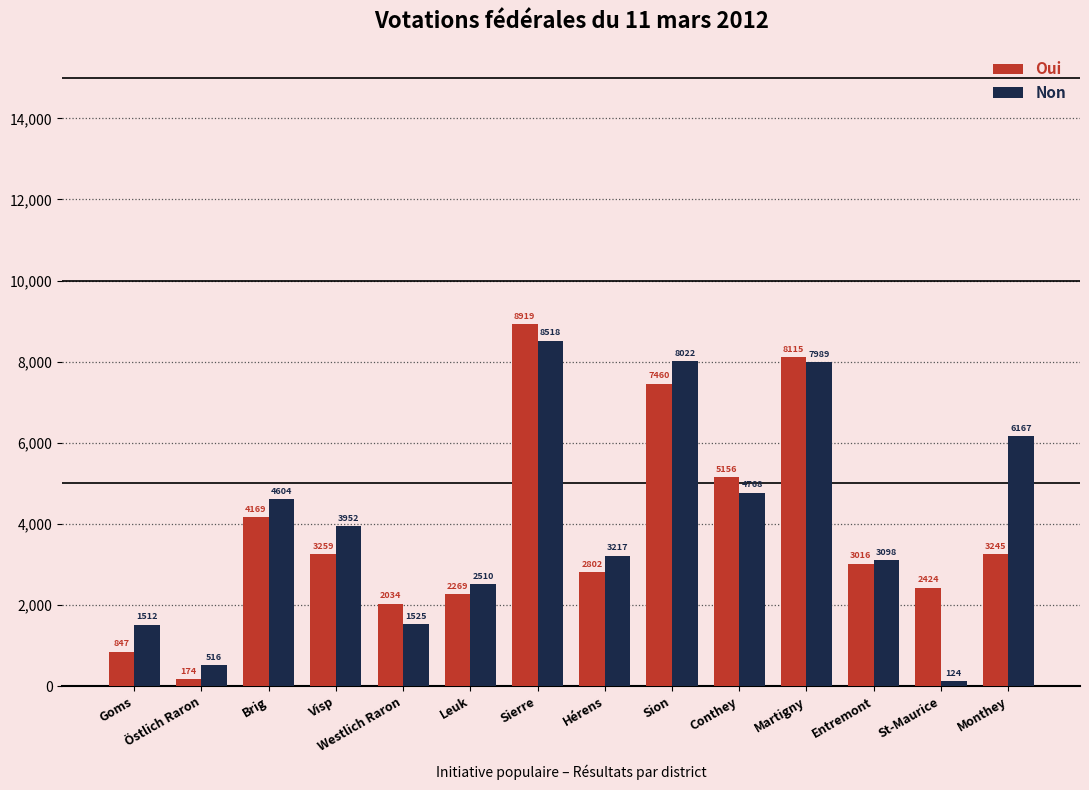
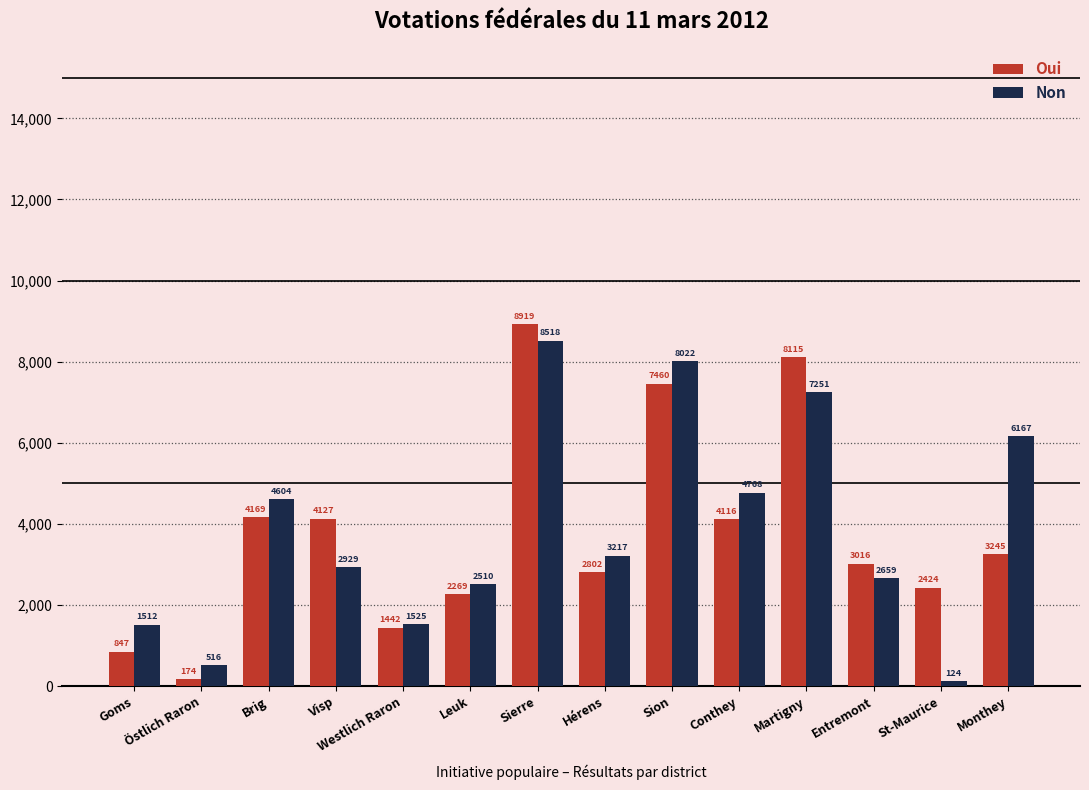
Oui, Visp: 3259 -> 4127
Non, Visp: 3952 -> 2929
Oui, Westlich Raron: 2034 -> 1442
Oui, Conthey: 5156 -> 4116
Non, Martigny: 7989 -> 7251
Non, Entremont: 3098 -> 2659
